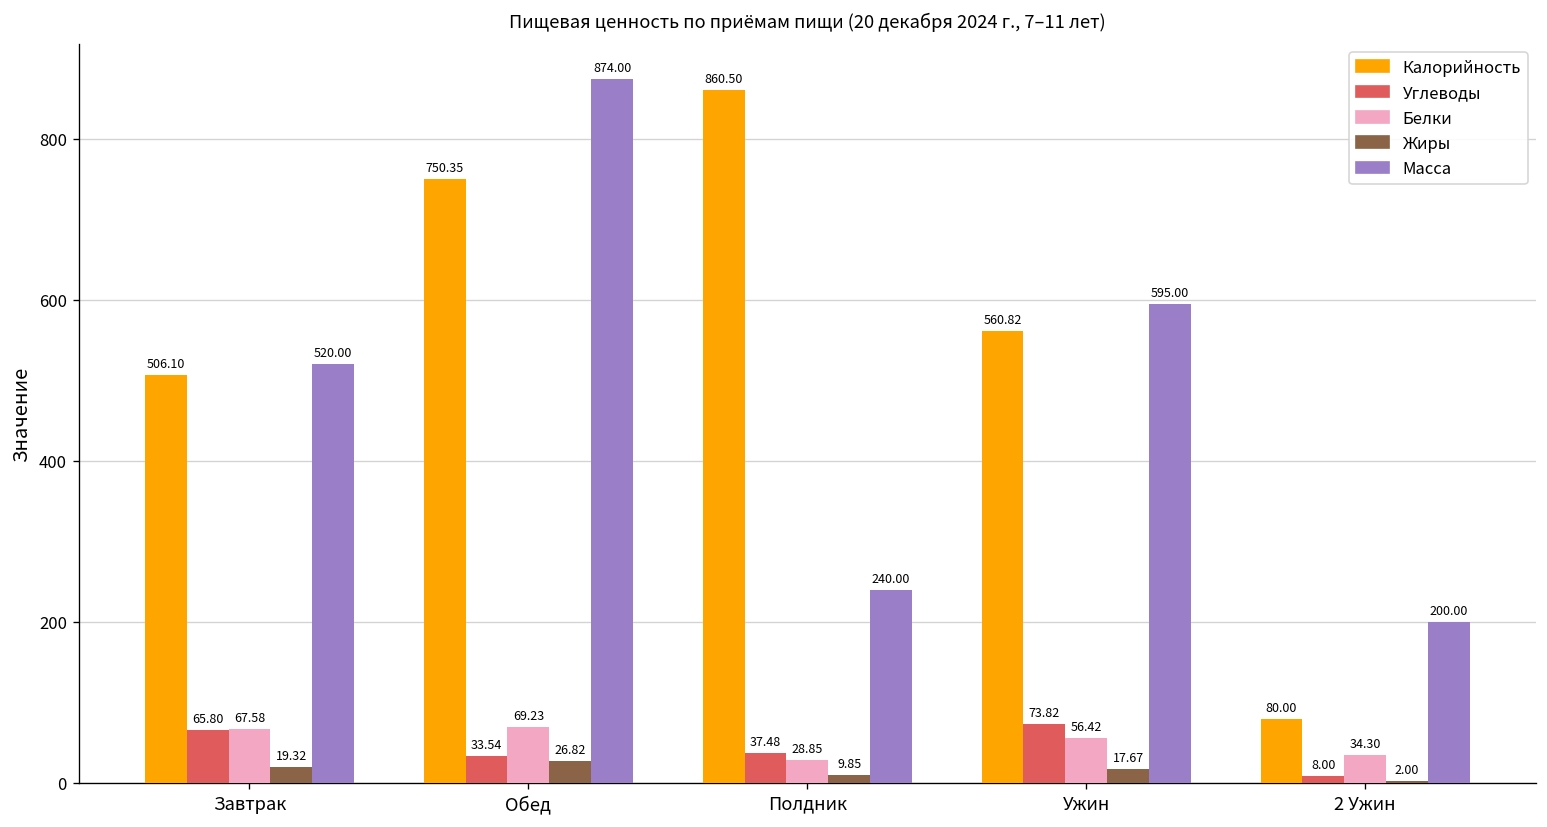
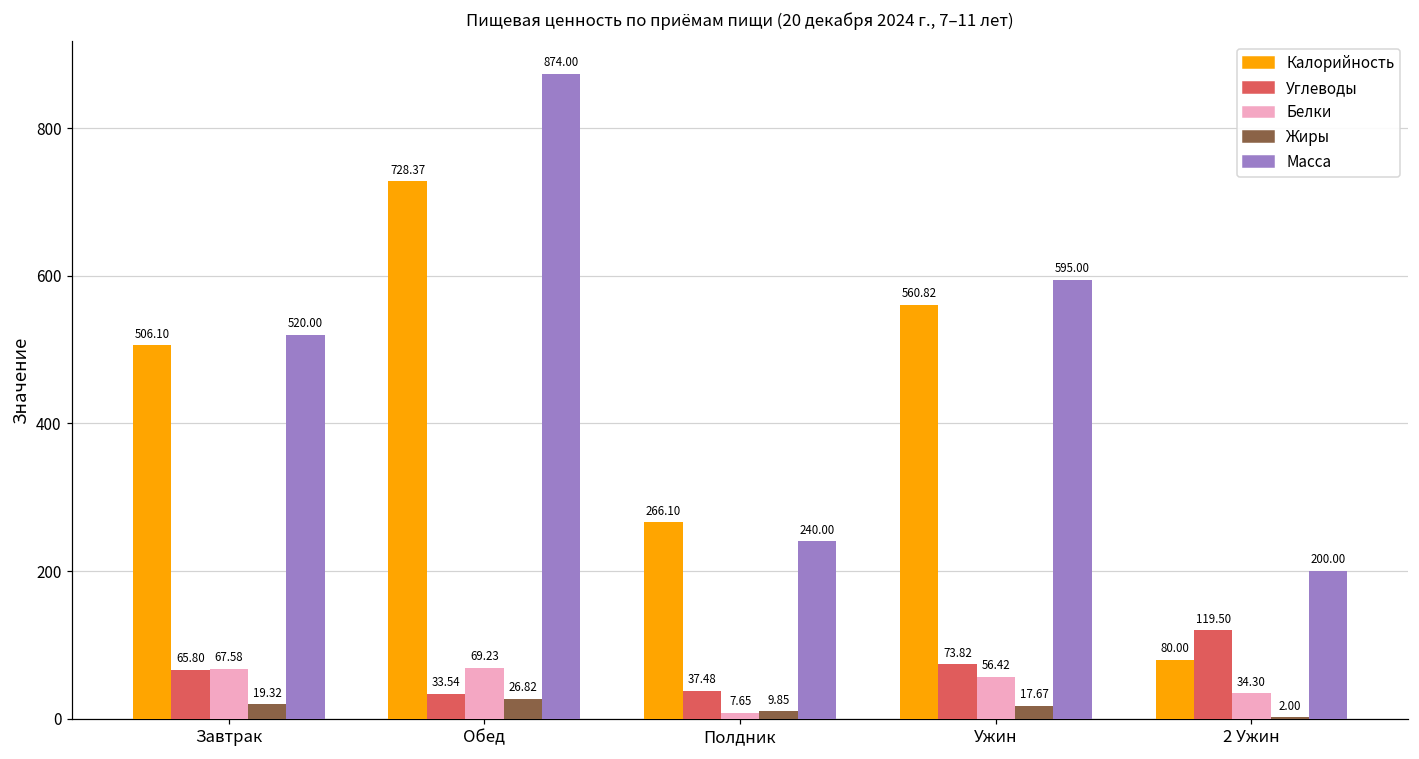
Калорийность, Обед: 750.35 -> 728.37
Калорийность, Полдник: 860.50 -> 266.10
Белки, Полдник: 28.85 -> 7.65
Углеводы, 2 Ужин: 8.00 -> 119.50
